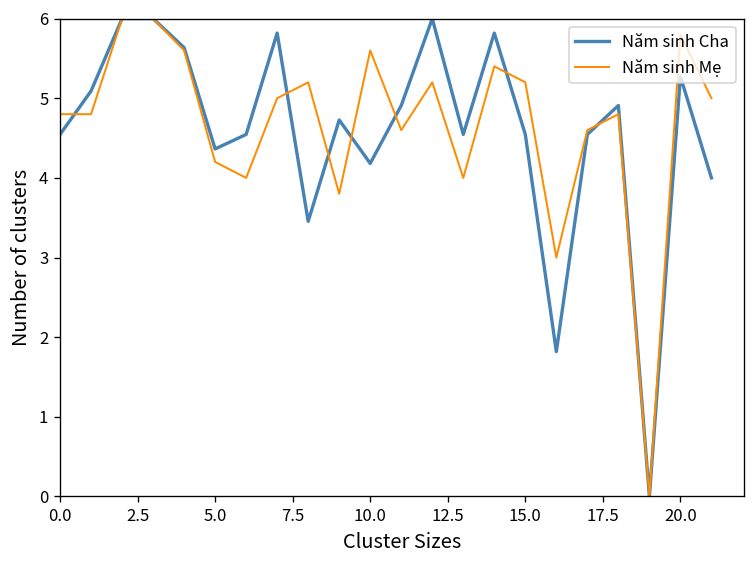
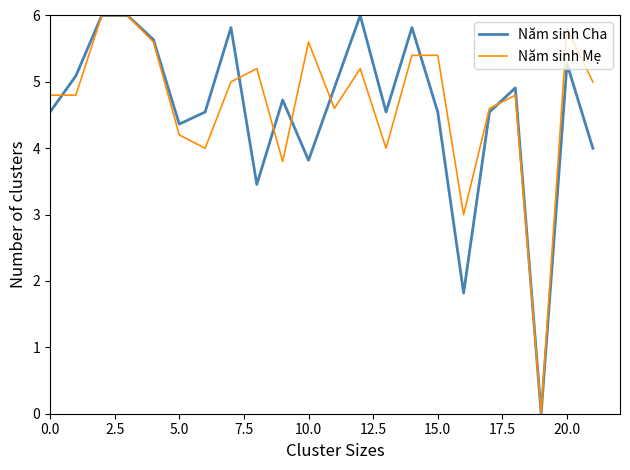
Năm sinh Cha, 10.0: 4.2 -> 3.8
Năm sinh Mẹ, 15.0: 5.2 -> 5.4
